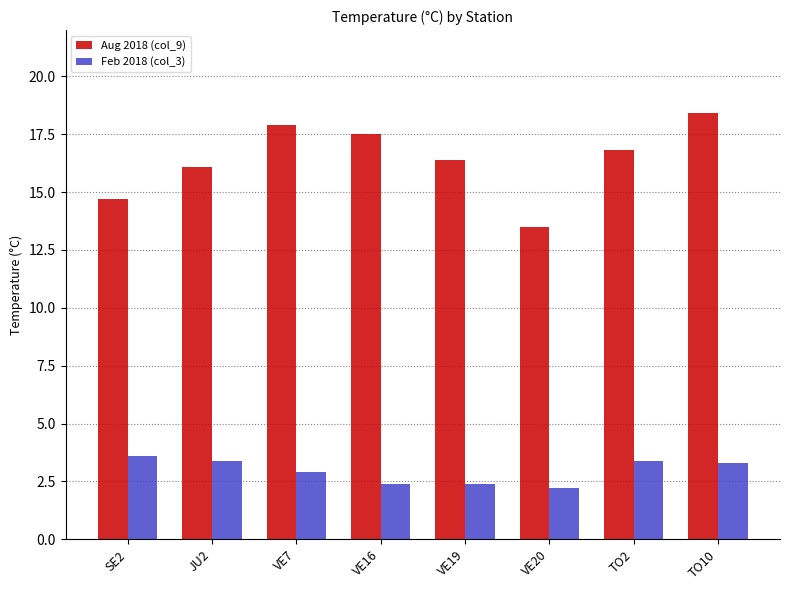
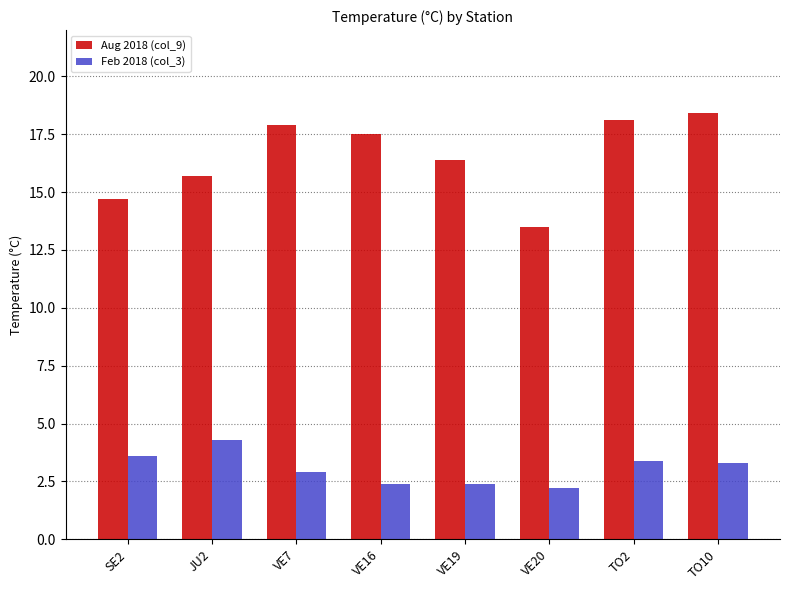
Aug 2018 (col_9), JU2: 16.1 -> 15.7
Feb 2018 (col_3), JU2: 3.4 -> 4.3
Aug 2018 (col_9), TO2: 16.8 -> 18.1
